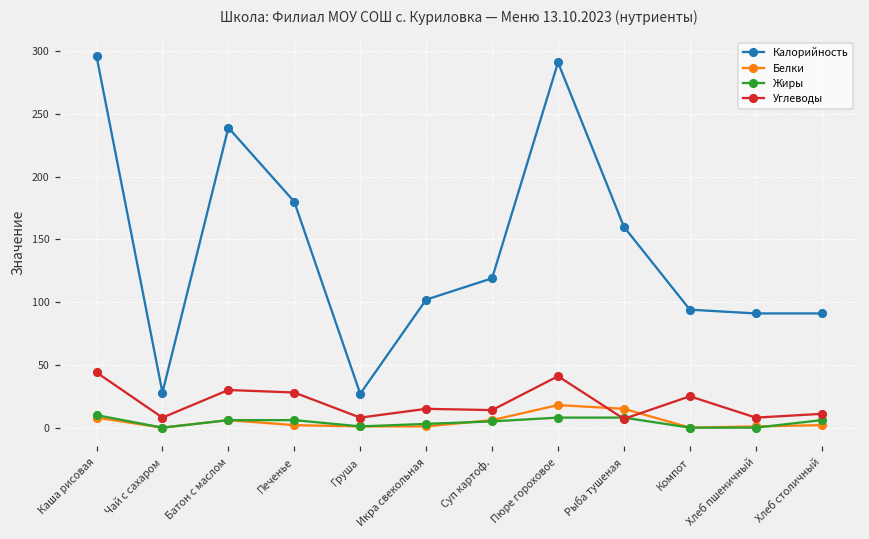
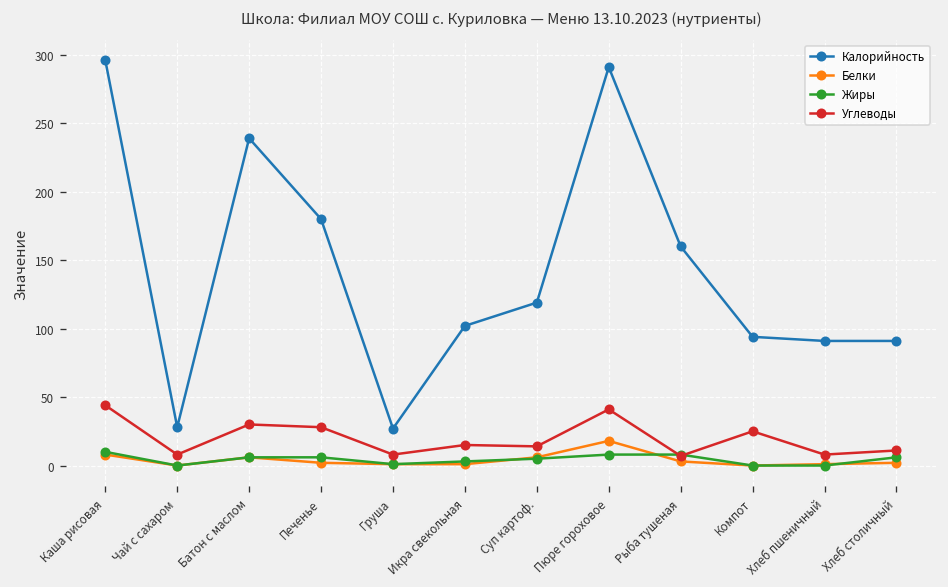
Белки, Рыба тушеная: 15 -> 3
